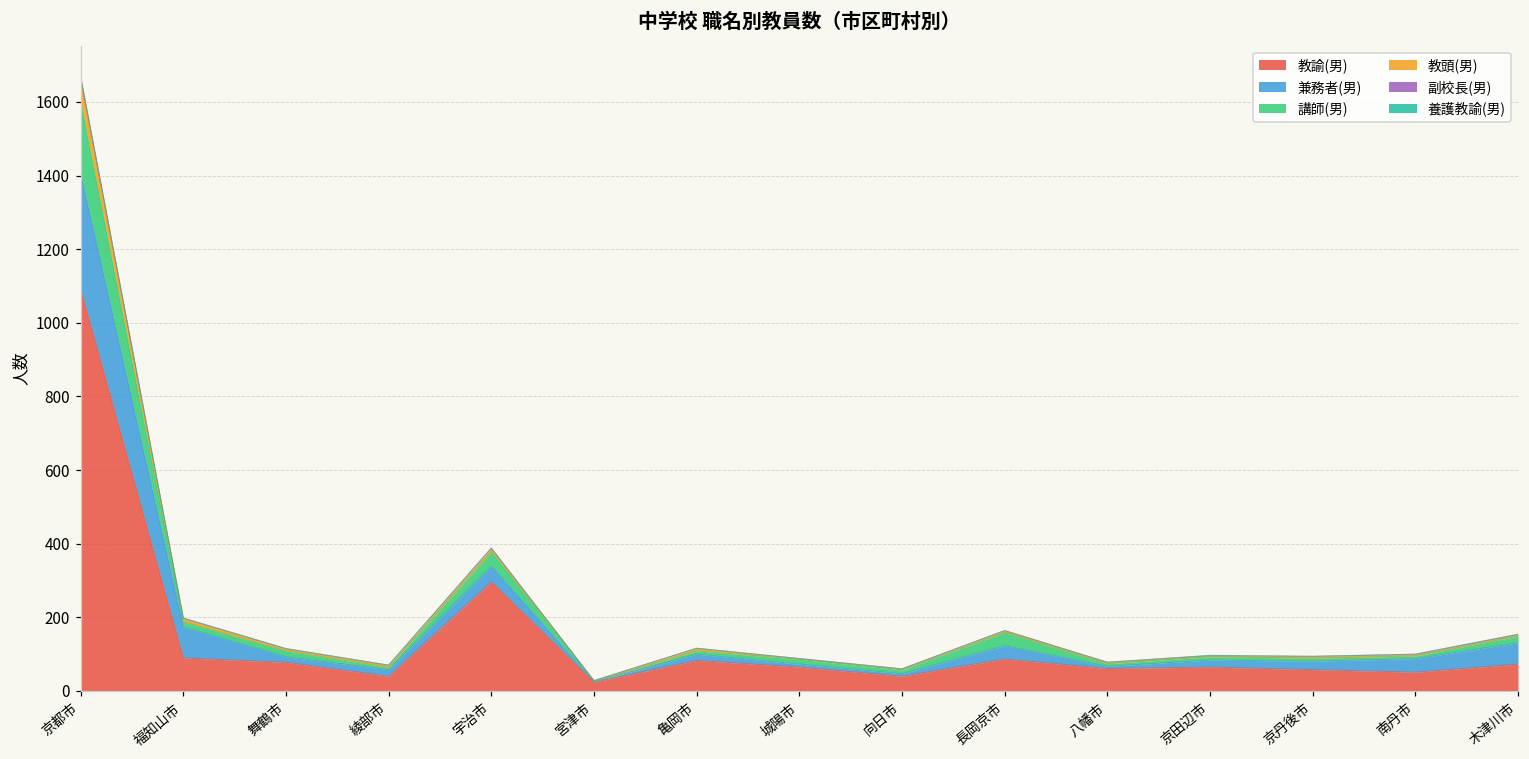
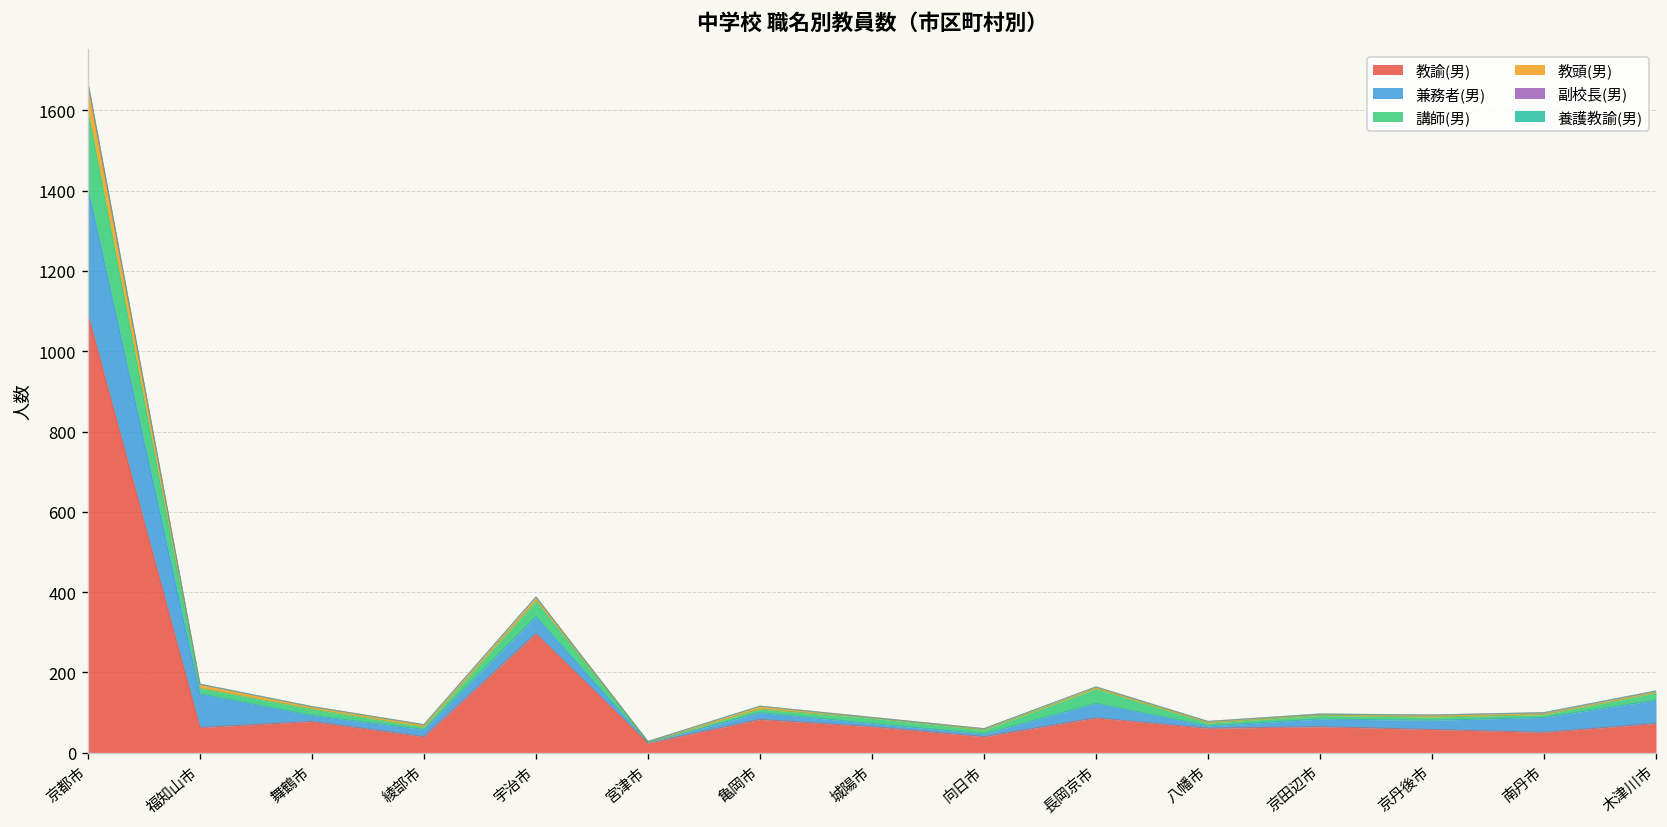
教諭(男), 福知山市: 90 -> 60
